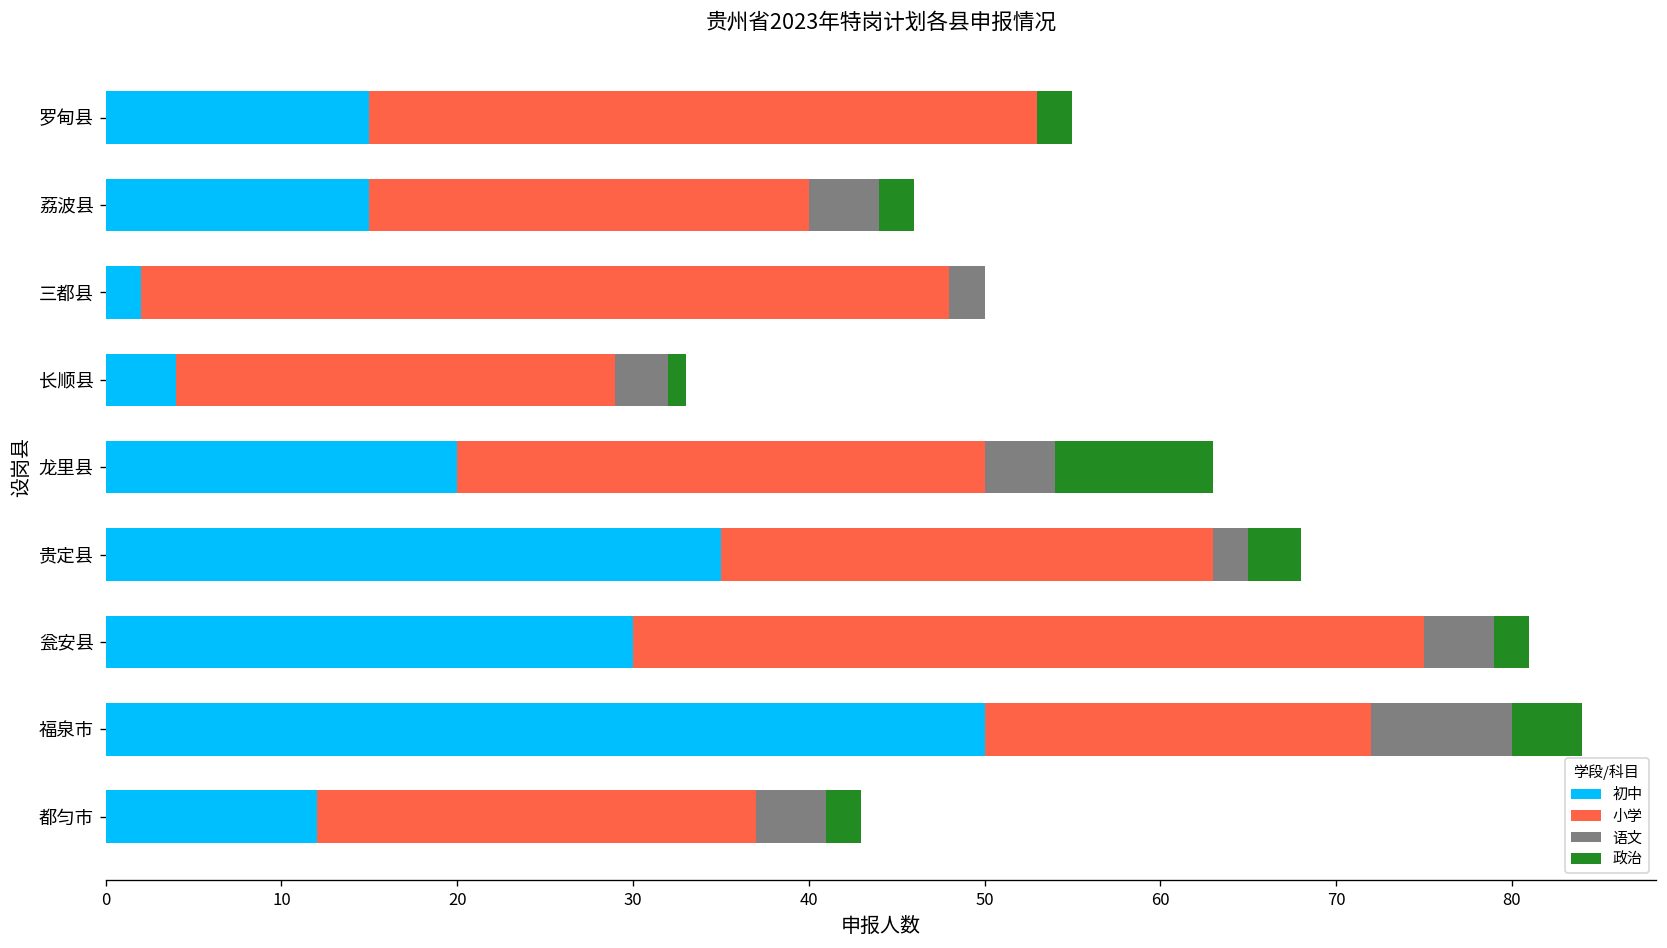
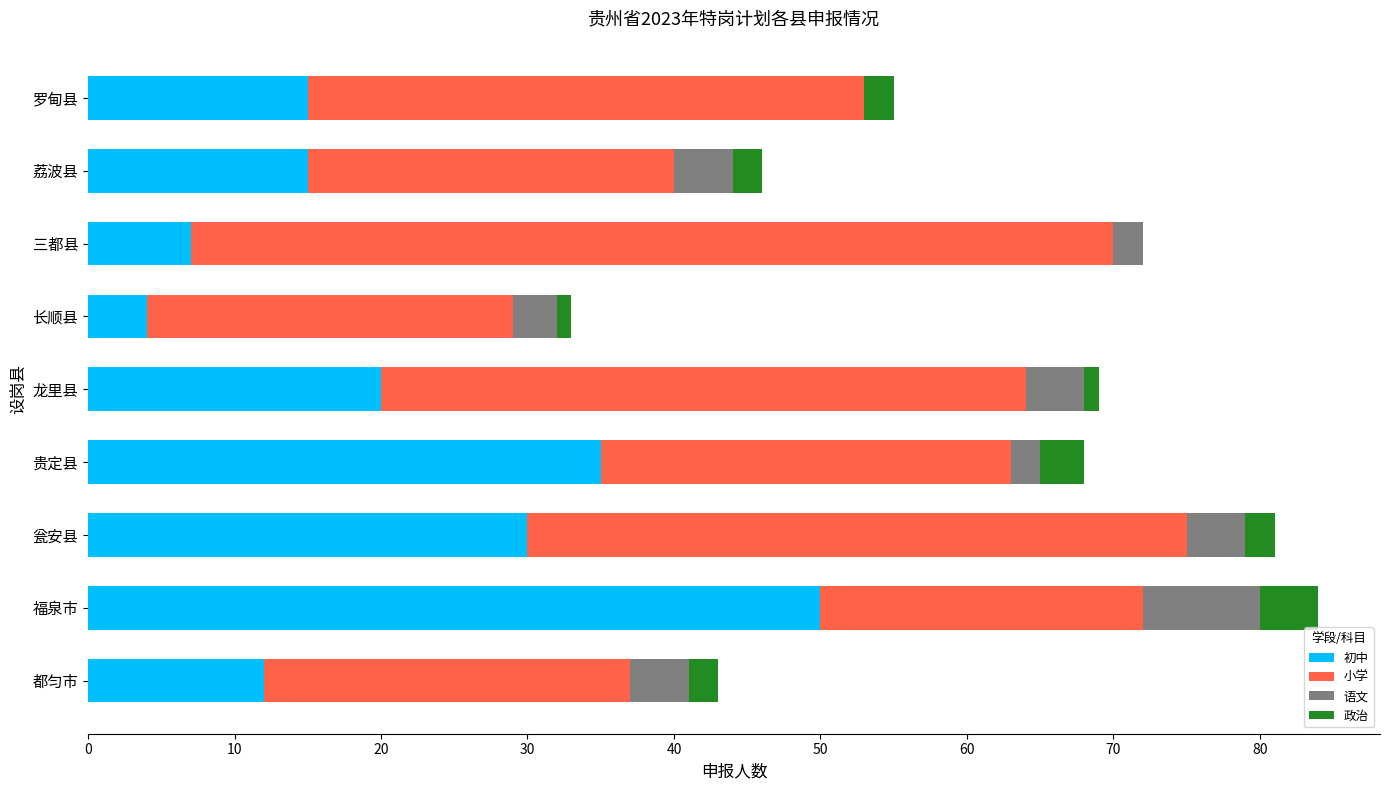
初中, 三都县: 2 -> 7
小学, 三都县: 46 -> 63
小学, 龙里县: 30 -> 44
政治, 龙里县: 9 -> 1
